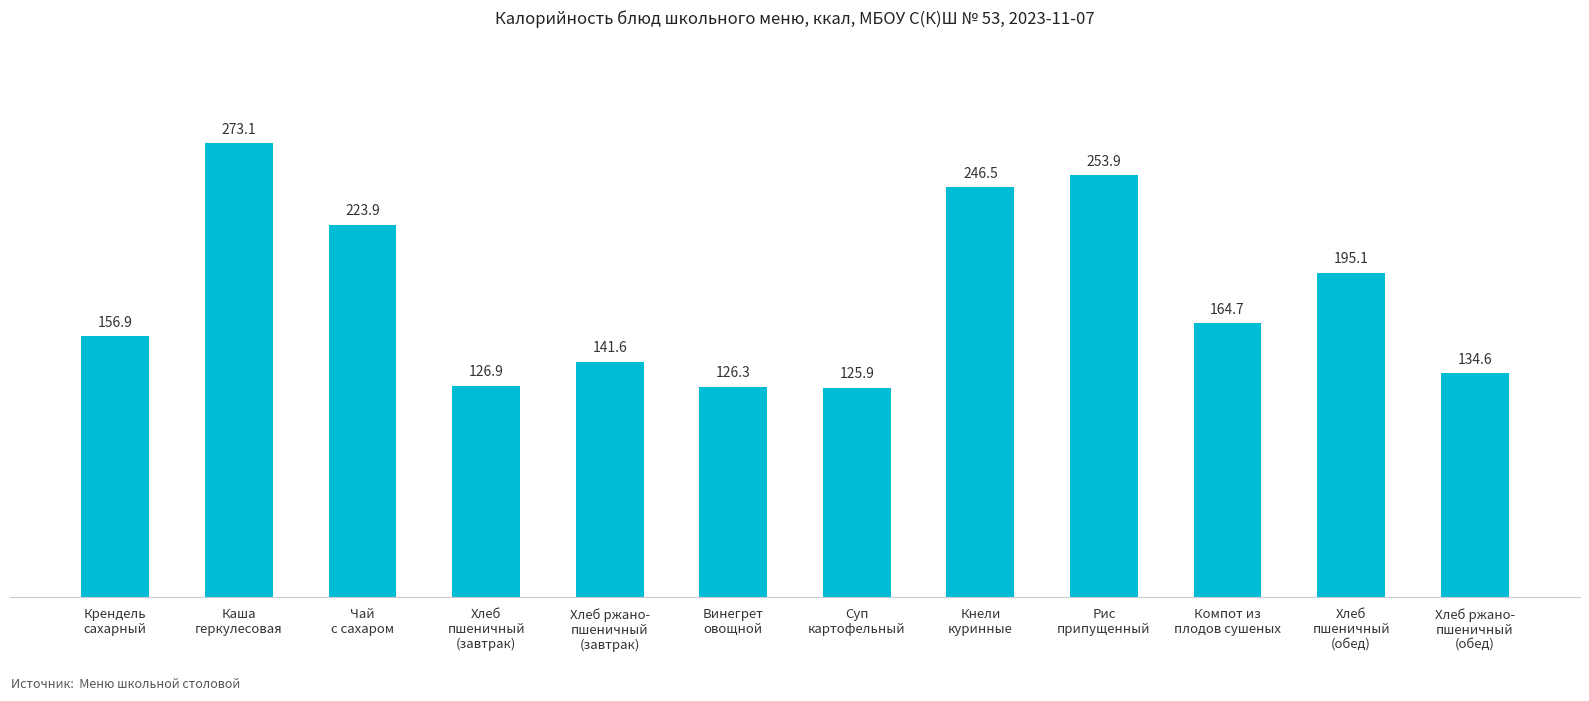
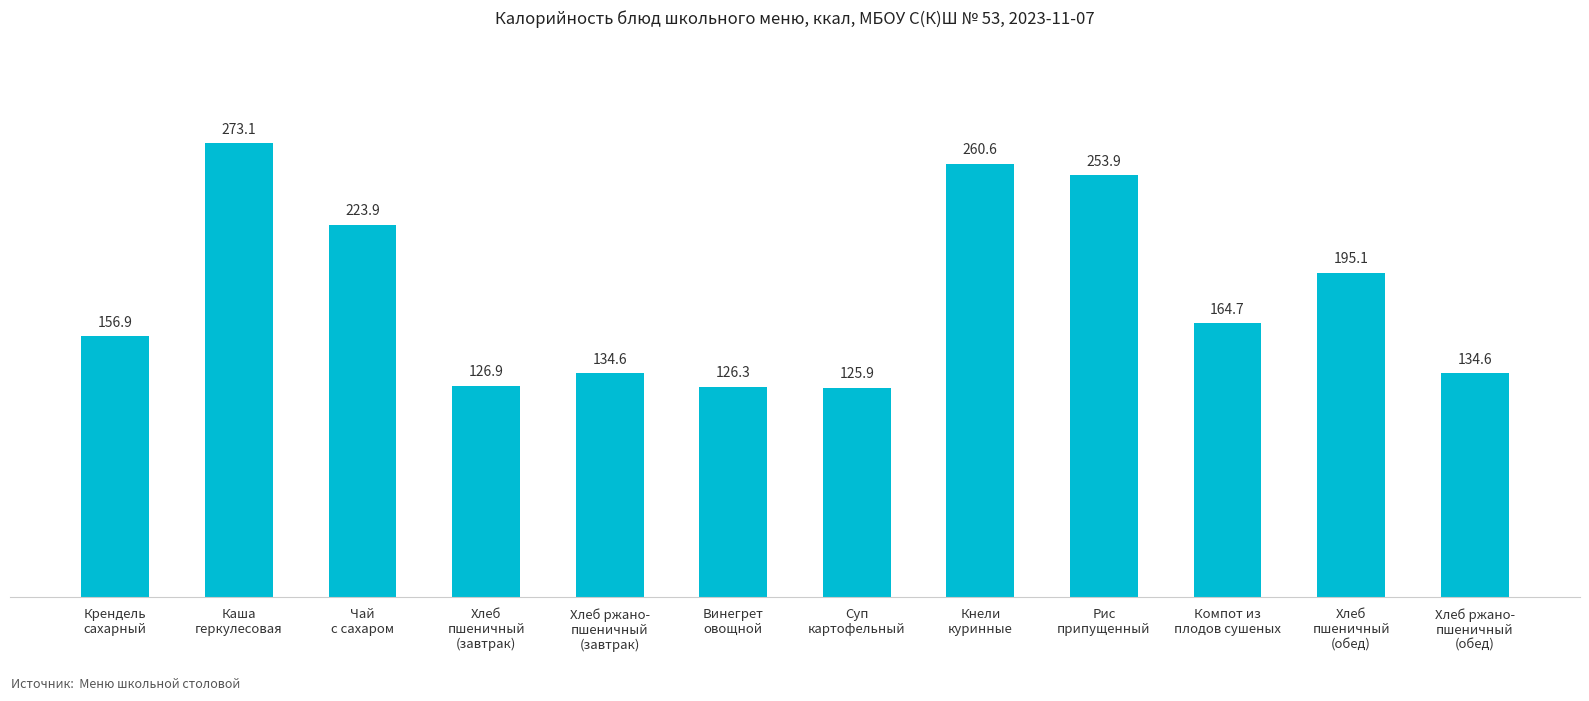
Хлеб ржано- пшеничный (завтрак): 141.6 -> 134.6
Кнели куринные: 246.5 -> 260.6
